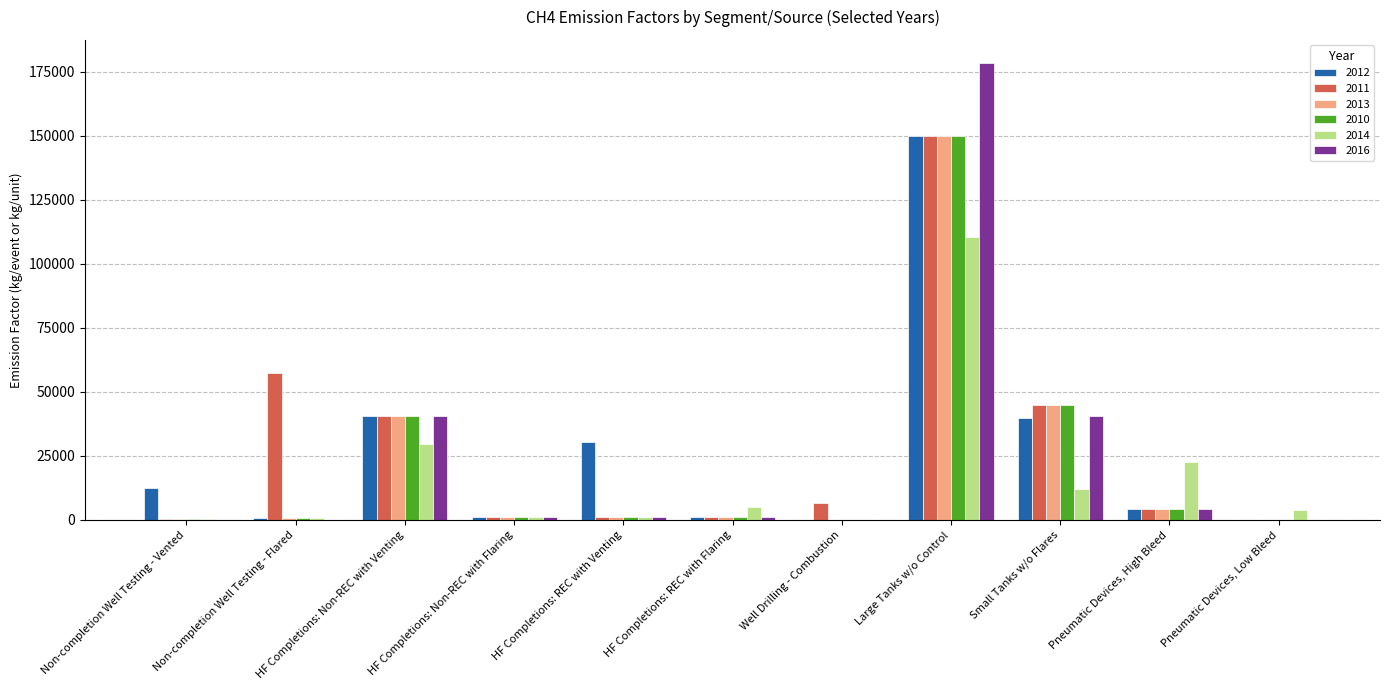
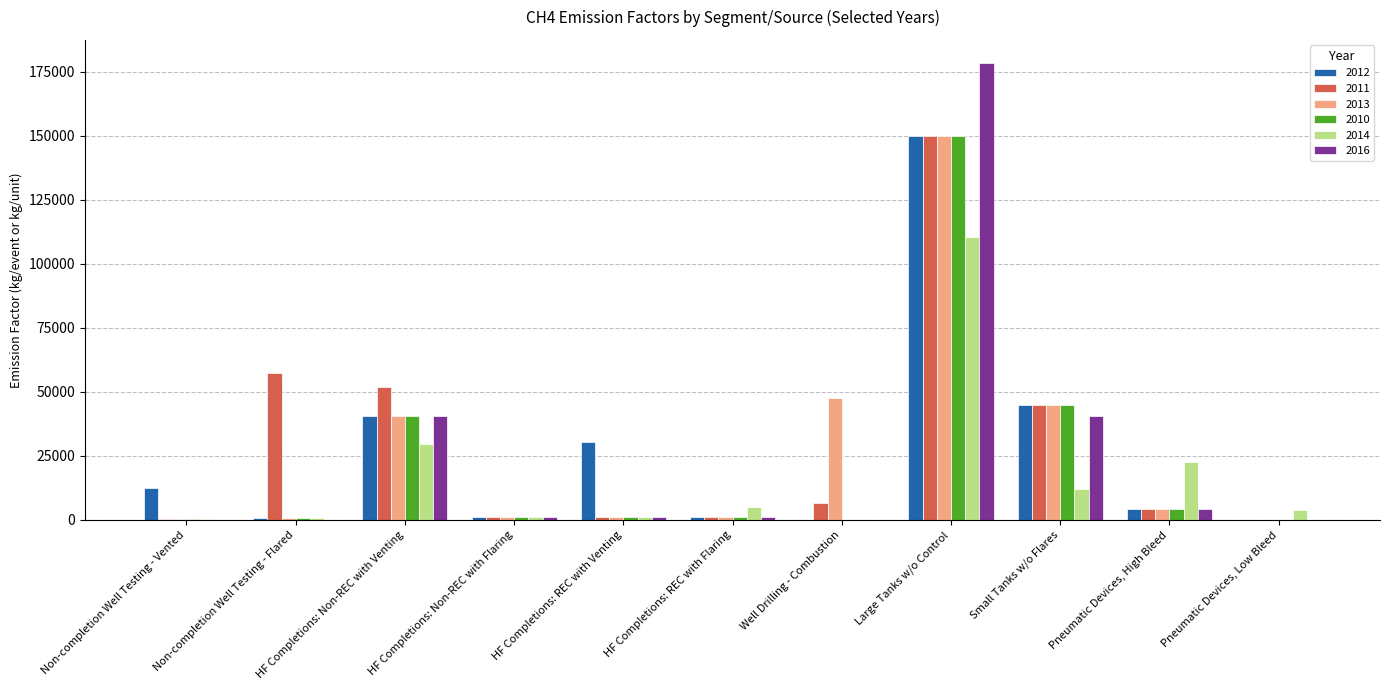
2011, HF Completions: Non-REC with Venting: 40000 -> 52000
2013, Well Drilling - Combustion: 0 -> 48000
2012, Small Tanks w/o Flares: 40000 -> 45000
